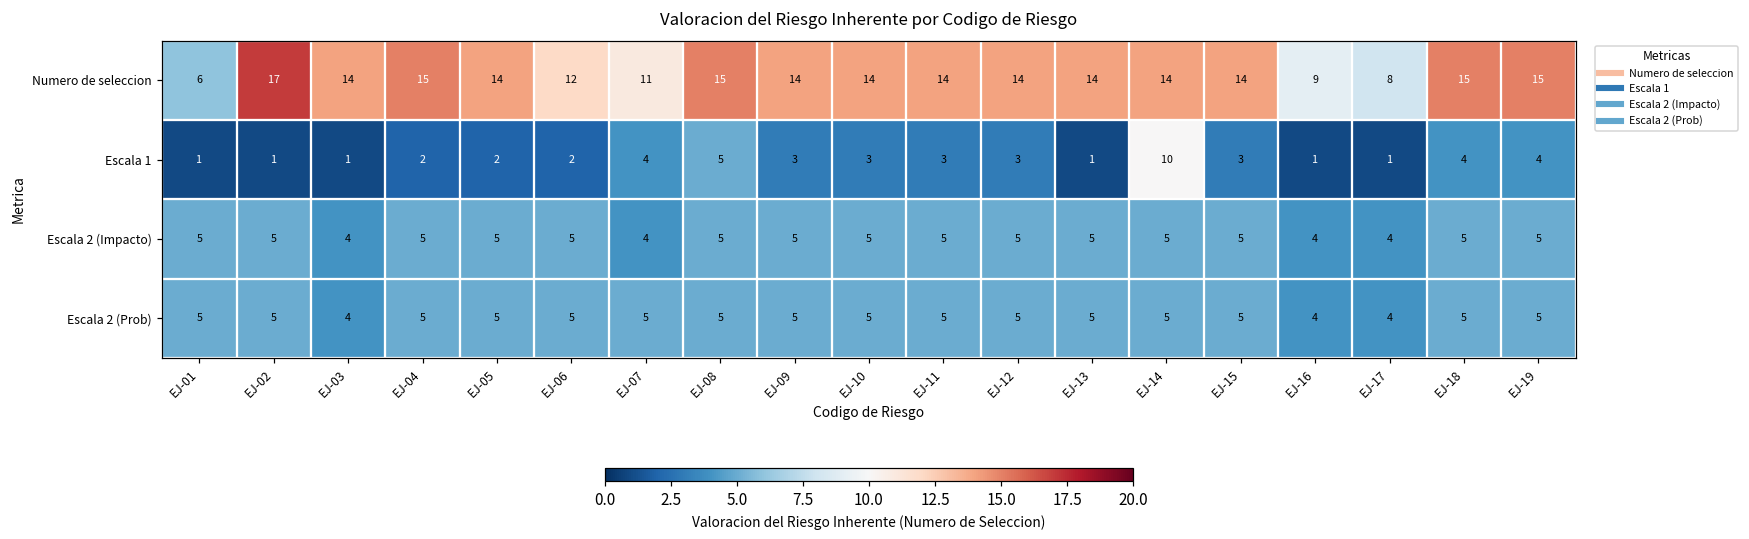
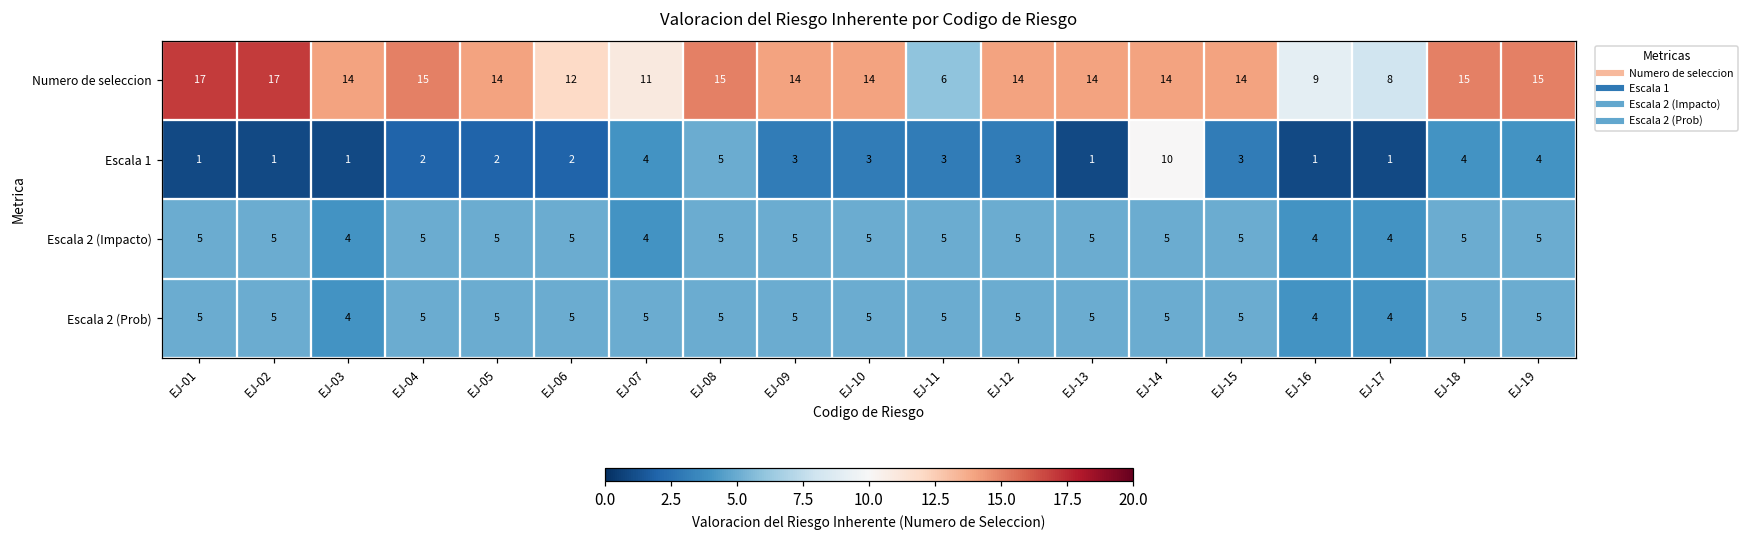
Numero de seleccion, EJ-01: 6 -> 17
Numero de seleccion, EJ-11: 14 -> 6
